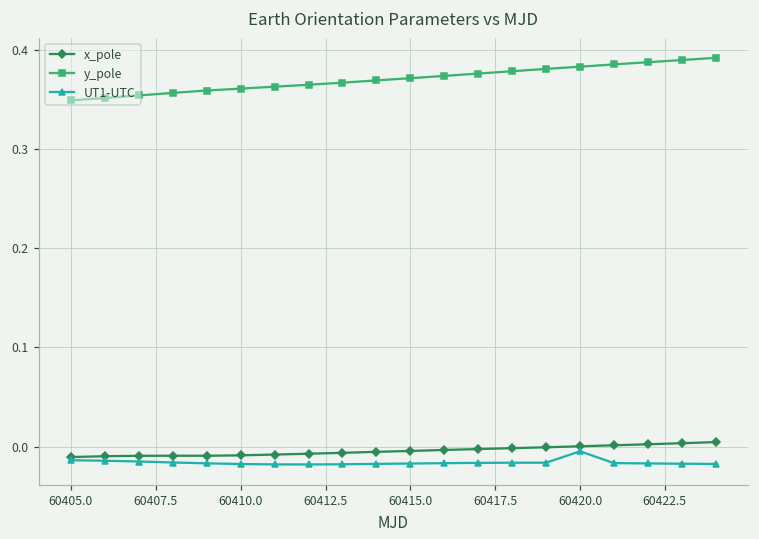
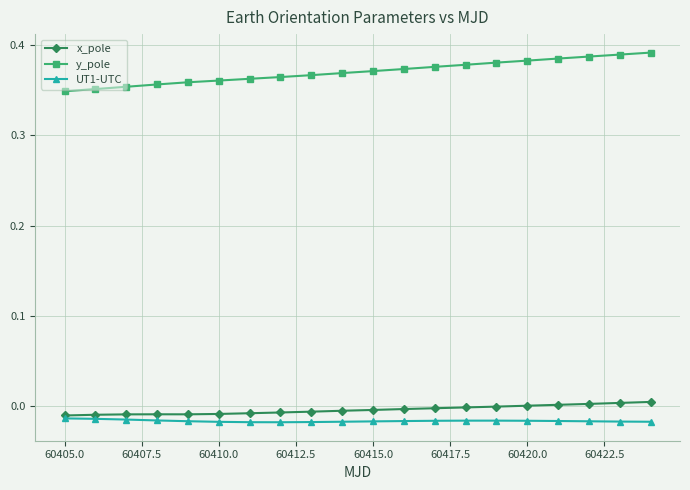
UT1-UTC, 60420.0: 0.00 -> -0.02
